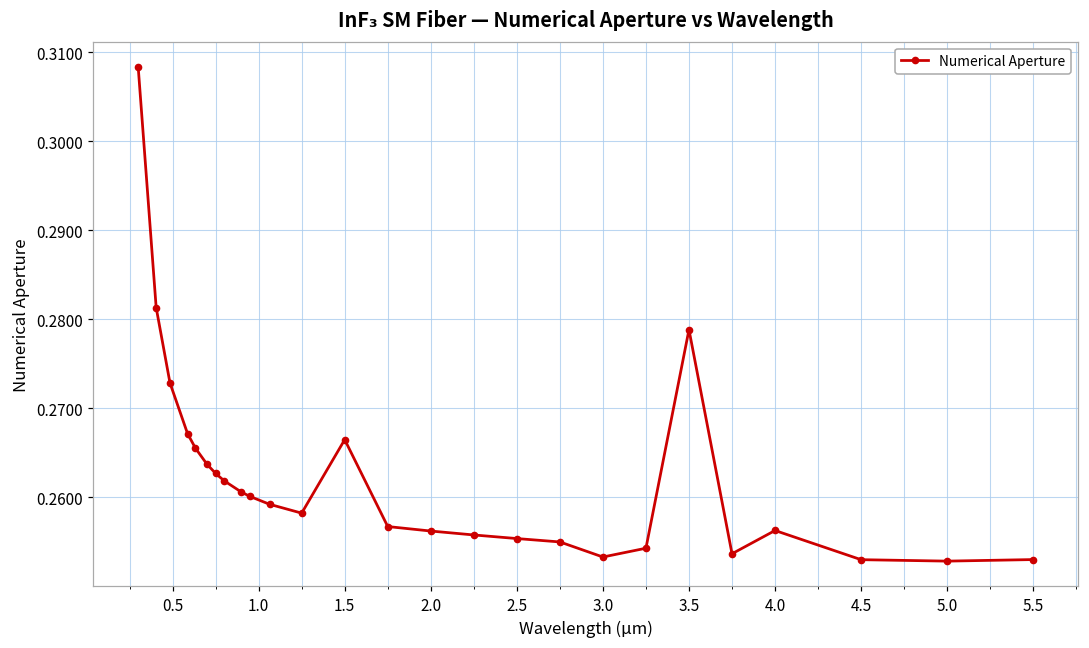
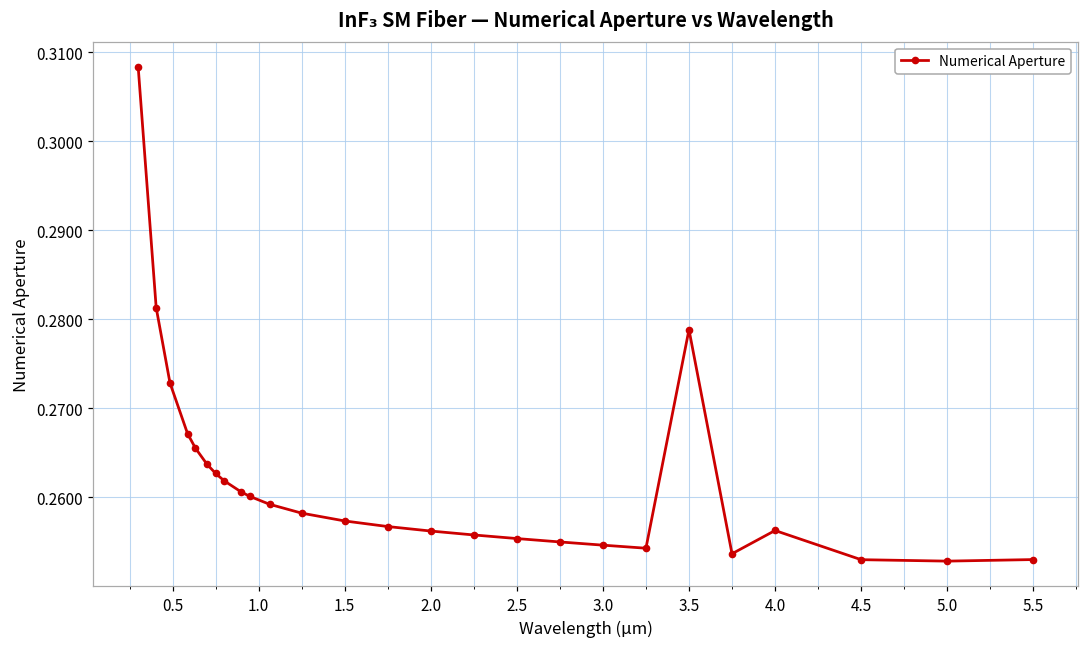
1.5: 0.266 -> 0.257
3.0: 0.253 -> 0.255
